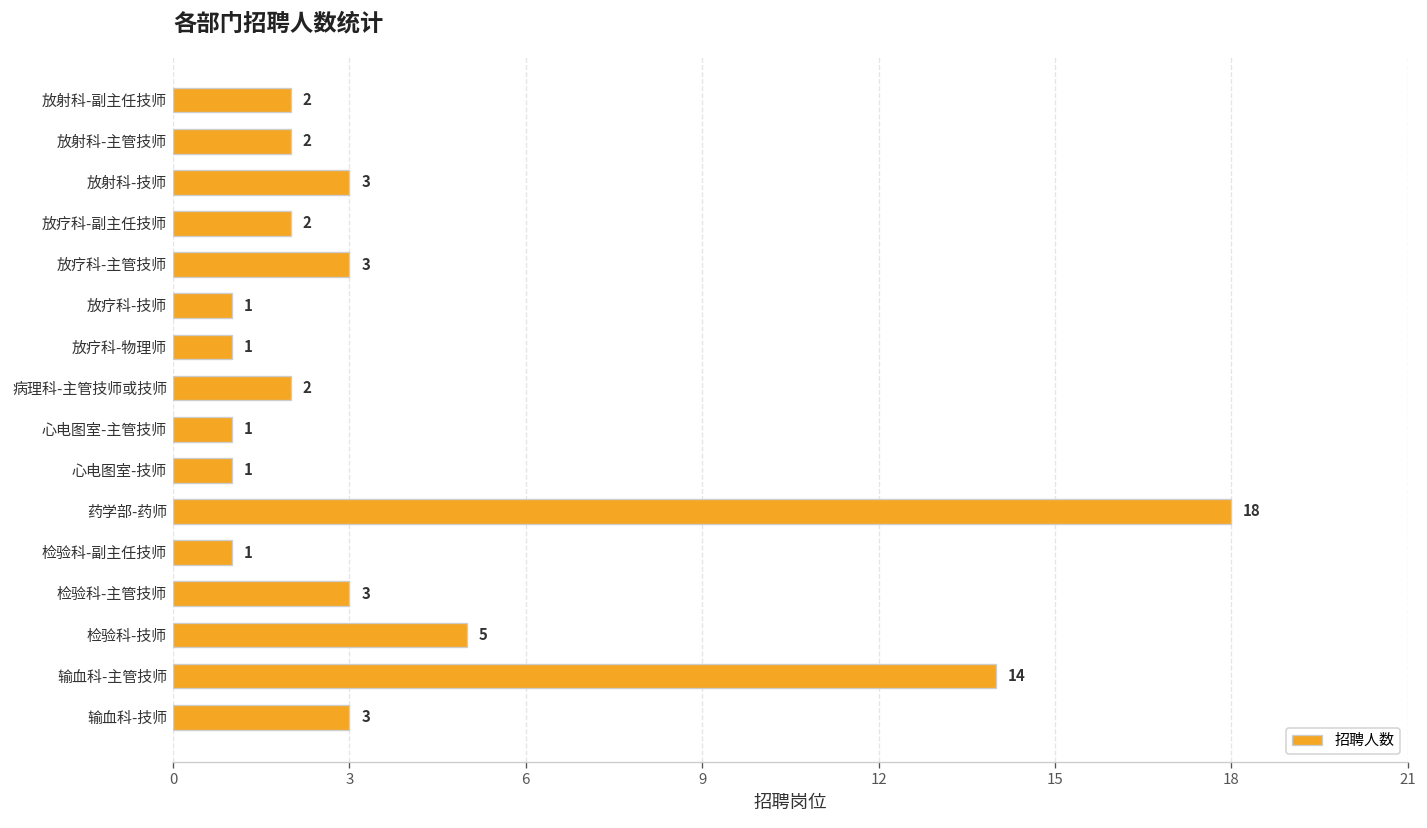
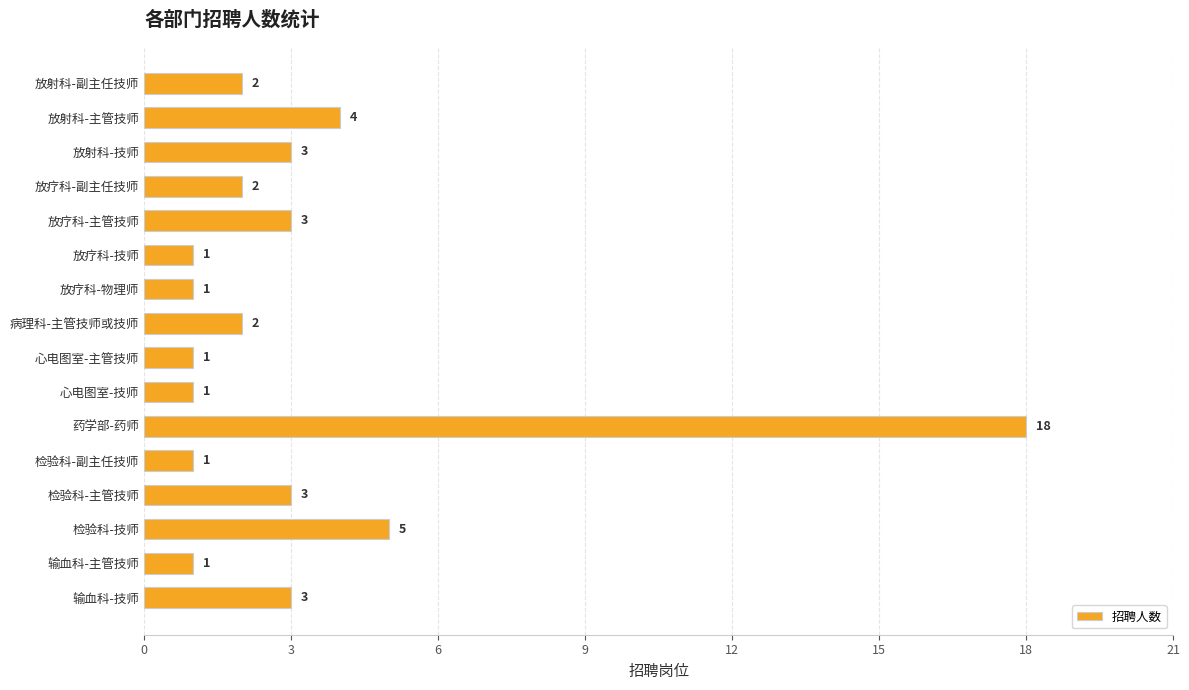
放射科-主管技师: 2 -> 4
输血科-主管技师: 14 -> 1
